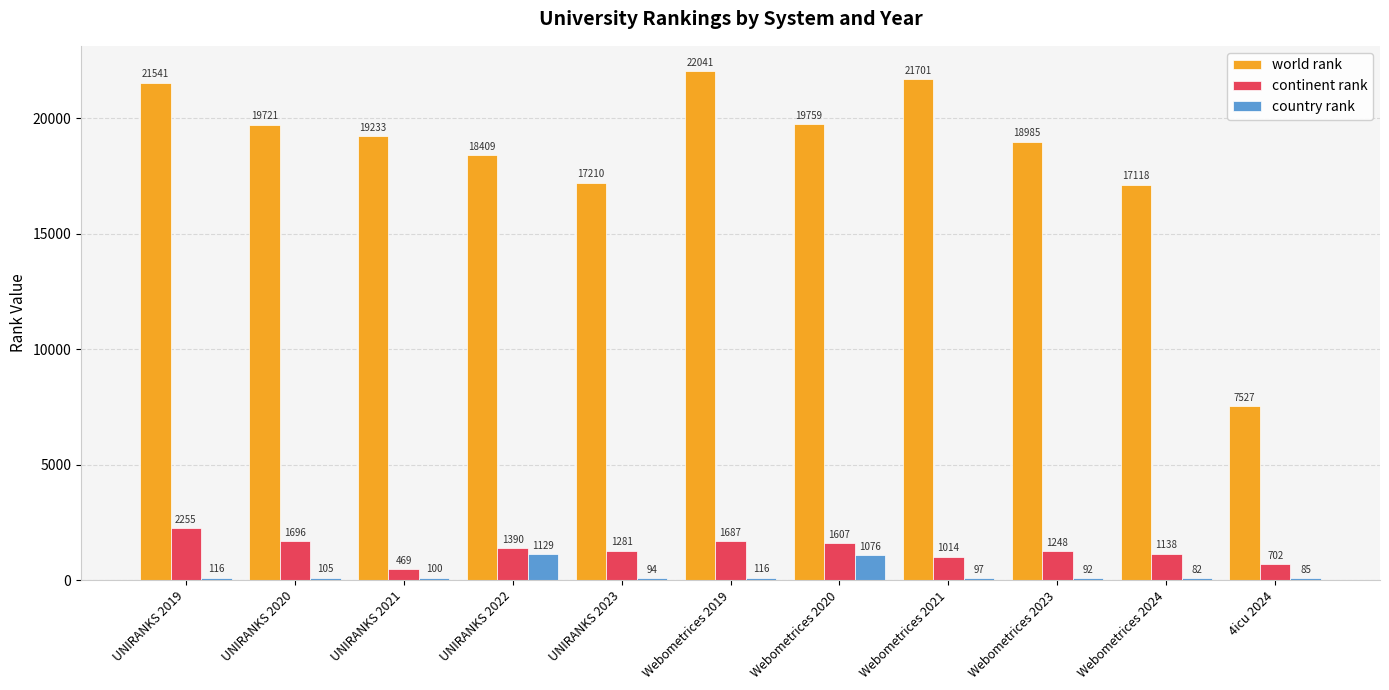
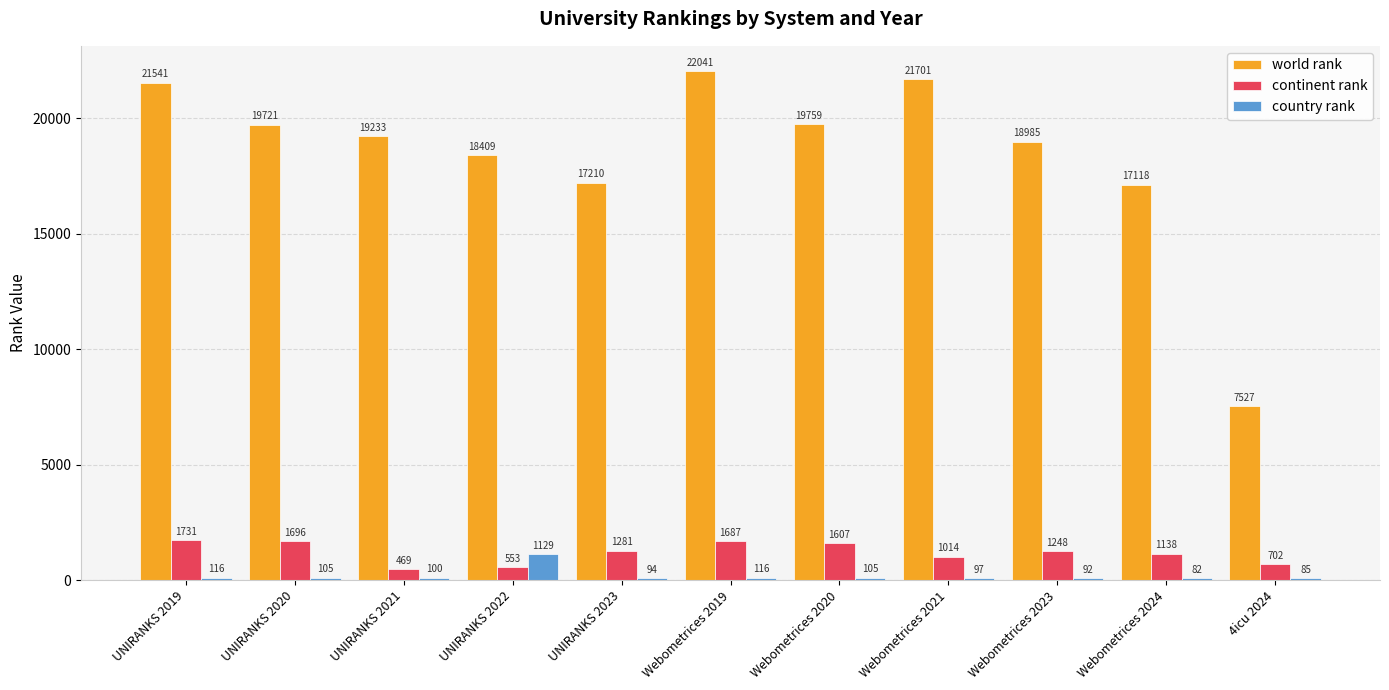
continent rank, UNIRANKS 2019: 2255 -> 1731
continent rank, UNIRANKS 2022: 1390 -> 553
country rank, Webometrices 2020: 1076 -> 105
